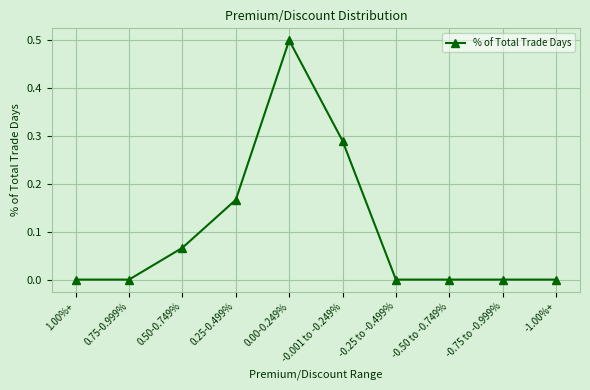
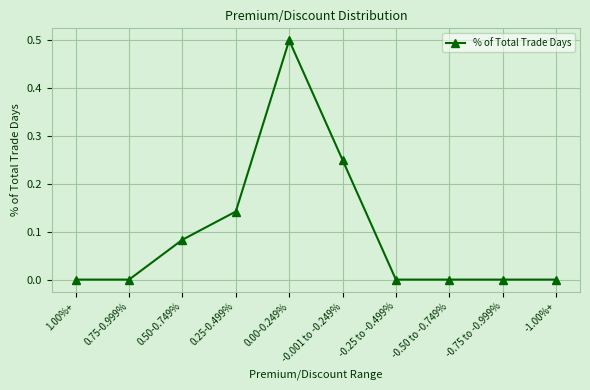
0.50-0.749%: 0.07 -> 0.08
0.25-0.499%: 0.17 -> 0.14
-0.001 to -0.249%: 0.29 -> 0.25
